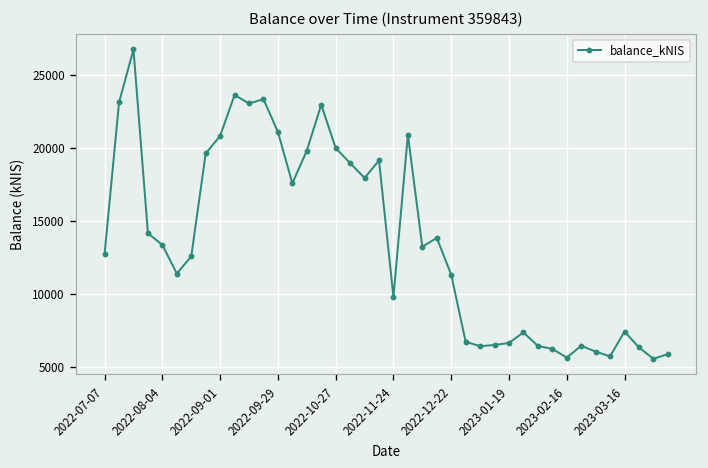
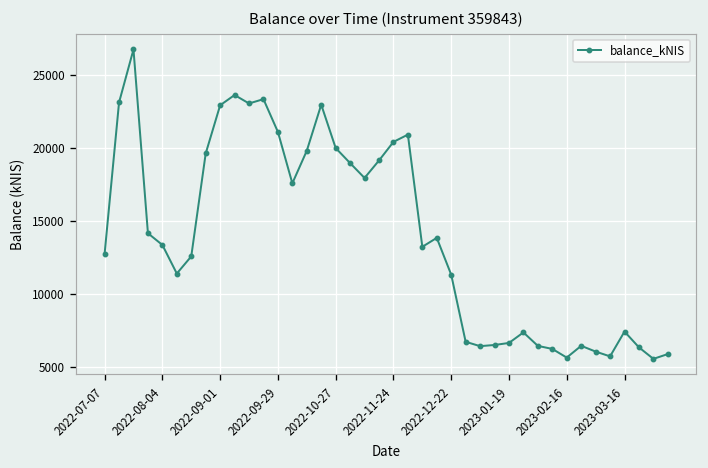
2022-09-01: 20800 -> 22900
2022-11-24: 9800 -> 20400
